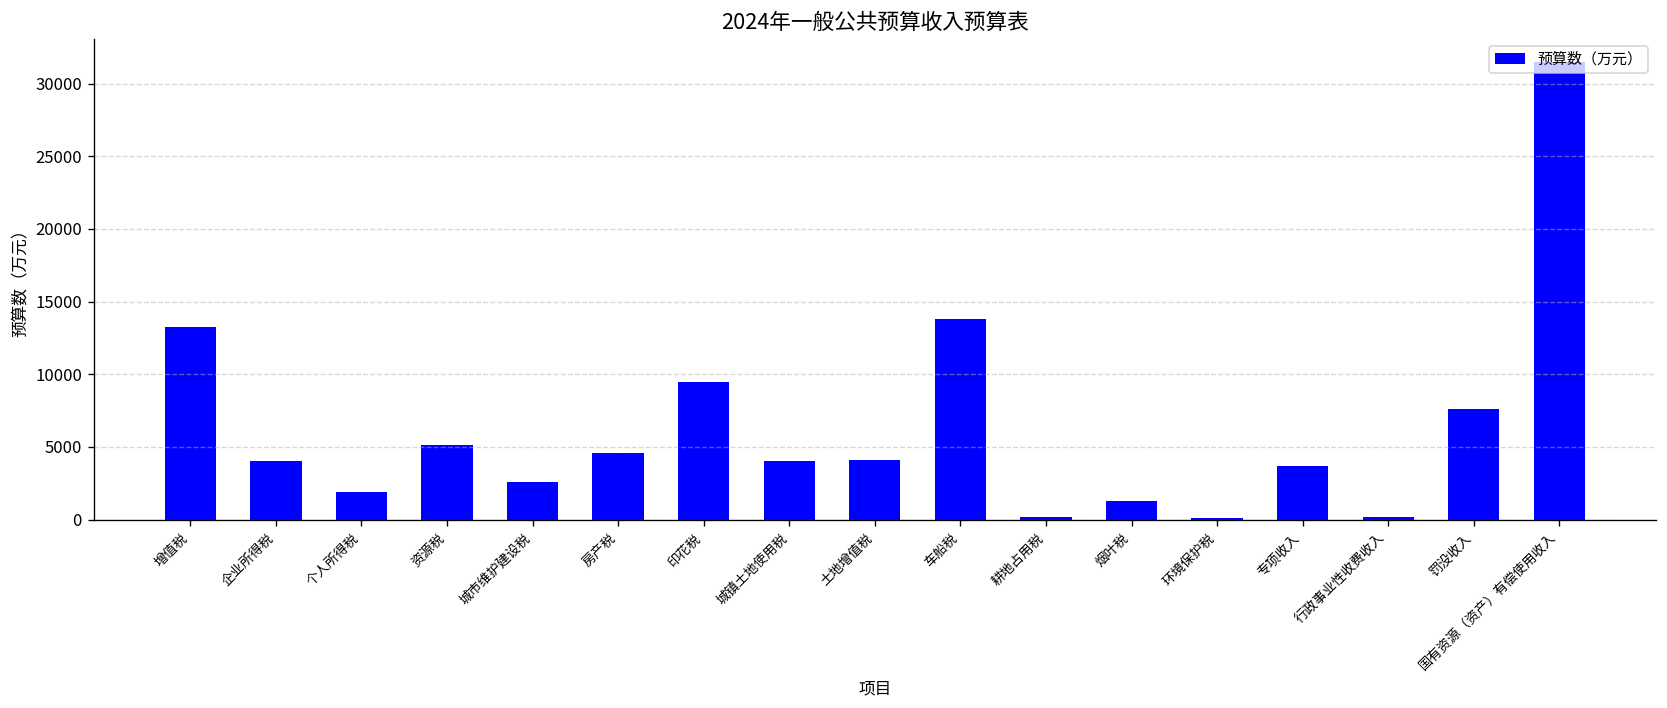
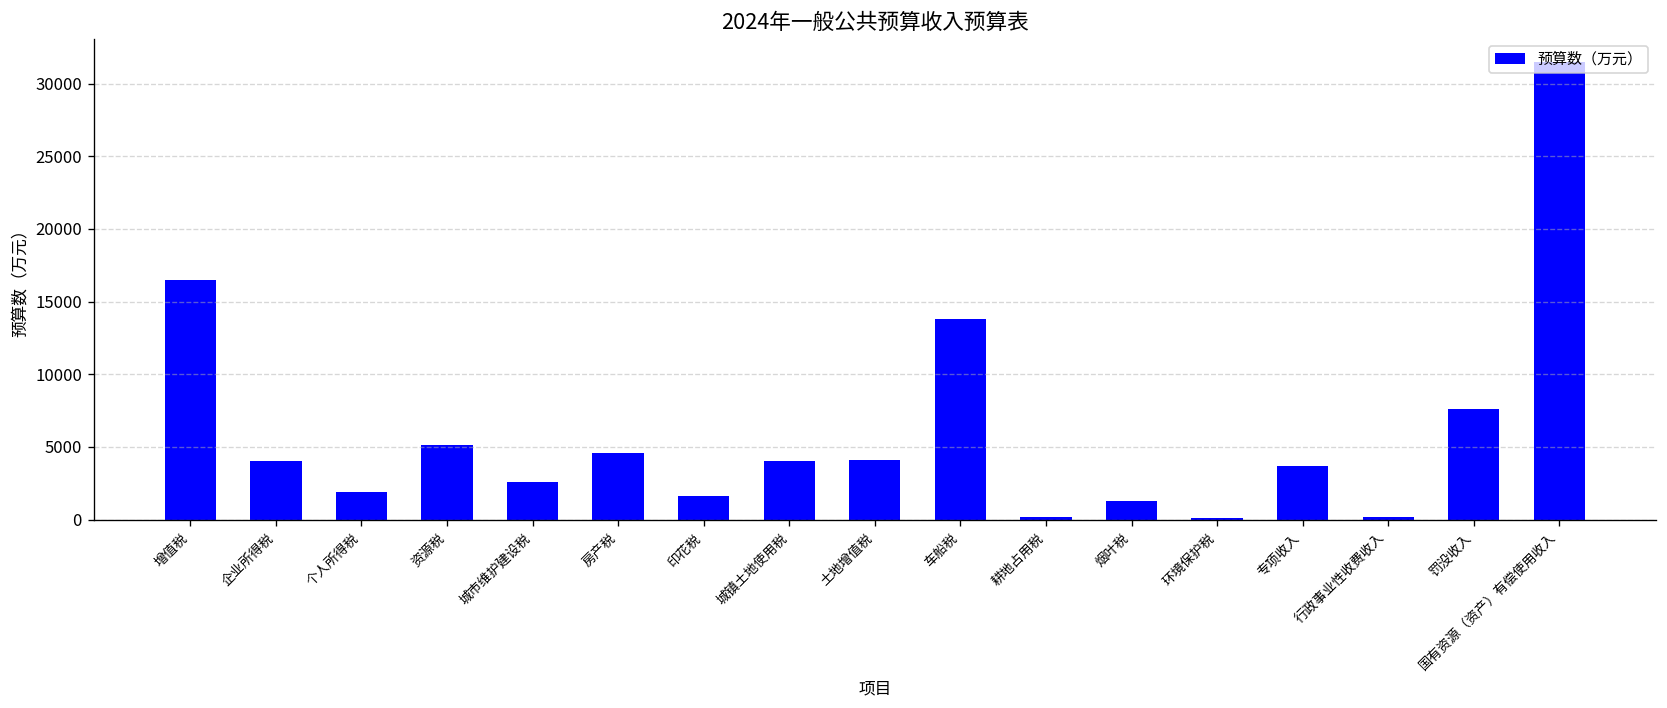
增值税: 13200 -> 16500
印花税: 9500 -> 1600
